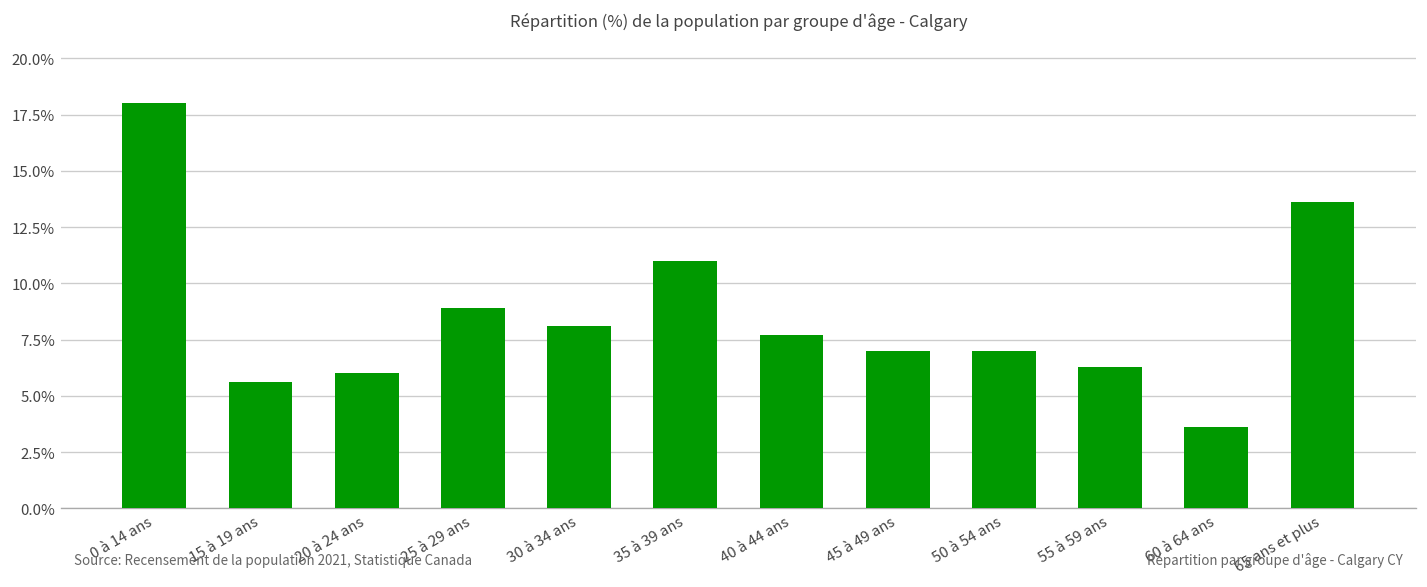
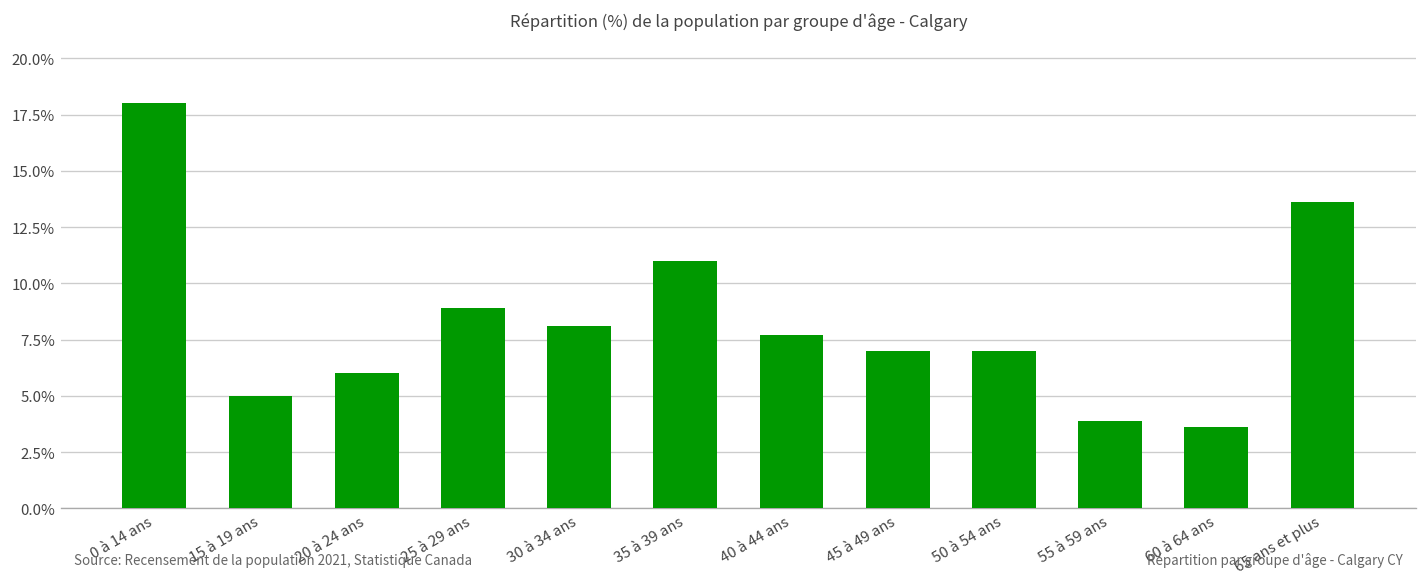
15 à 19 ans: 5.6% -> 5.0%
55 à 59 ans: 6.3% -> 3.9%
